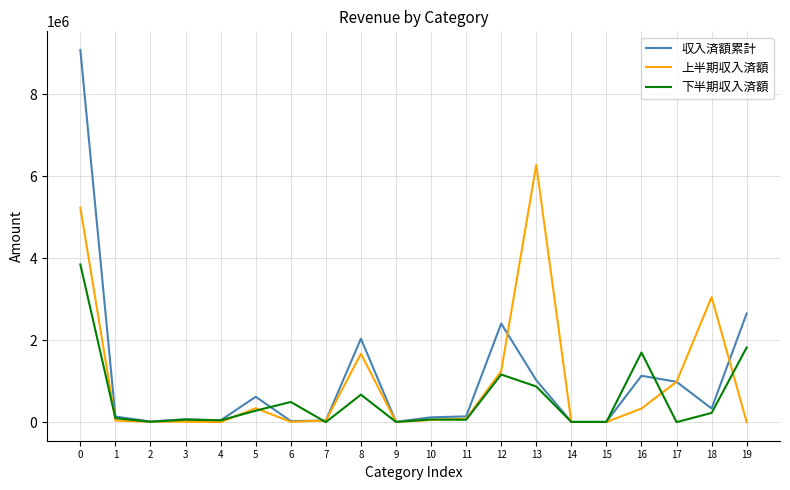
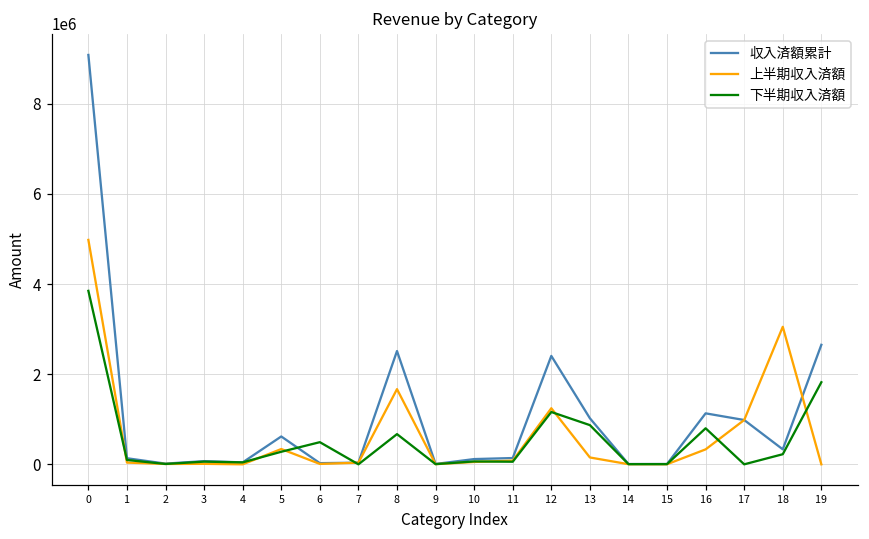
上半期収入済額, 0: 5200000 -> 5000000
収入済額累計, 8: 2000000 -> 2500000
上半期収入済額, 13: 6300000 -> 200000
下半期収入済額, 16: 1700000 -> 800000
